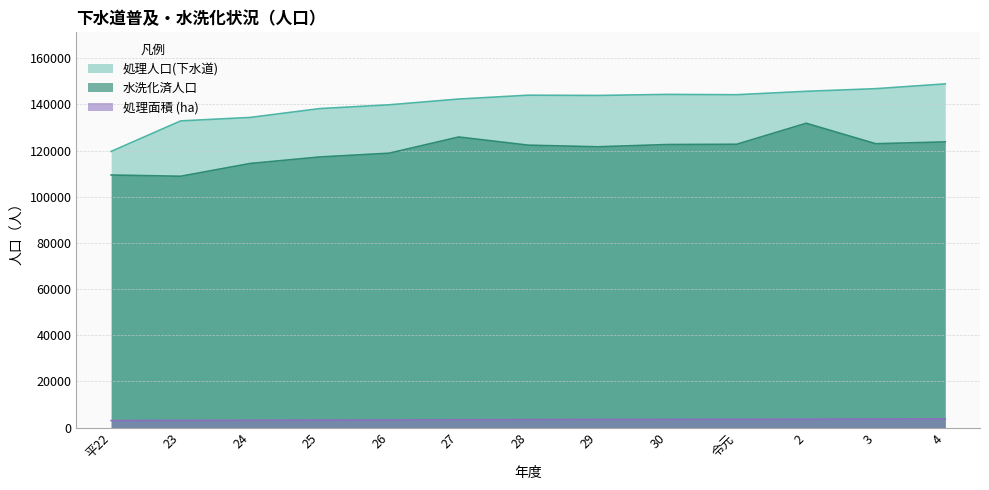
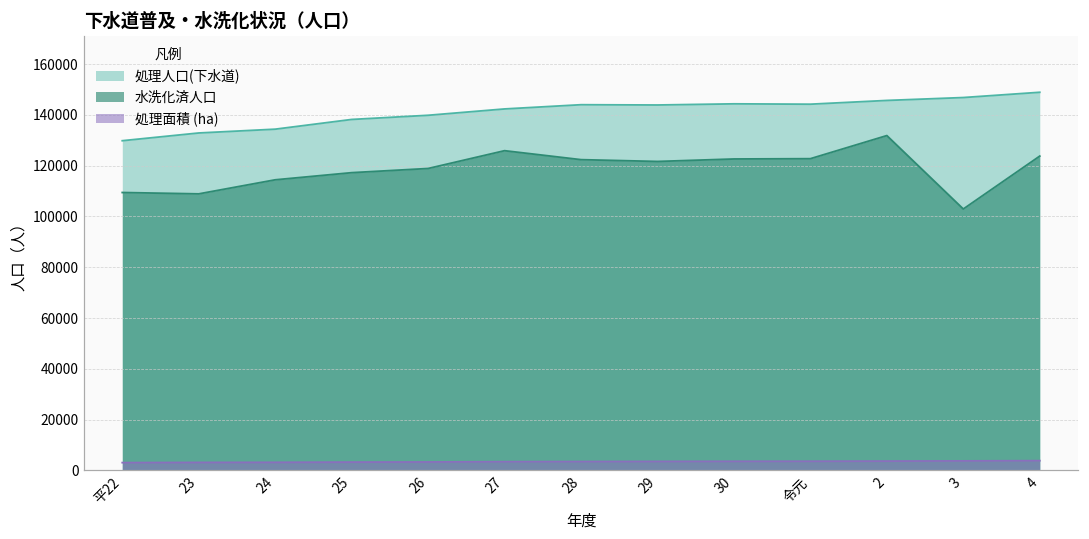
処理人口(下水道), 平22: 120000 -> 130000
水洗化済人口, 3: 123000 -> 103000
